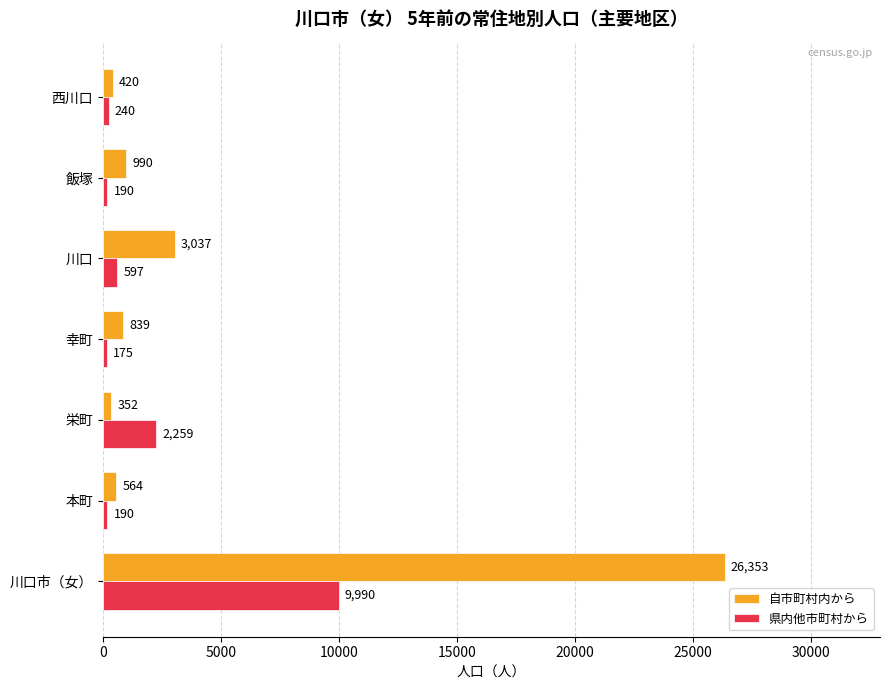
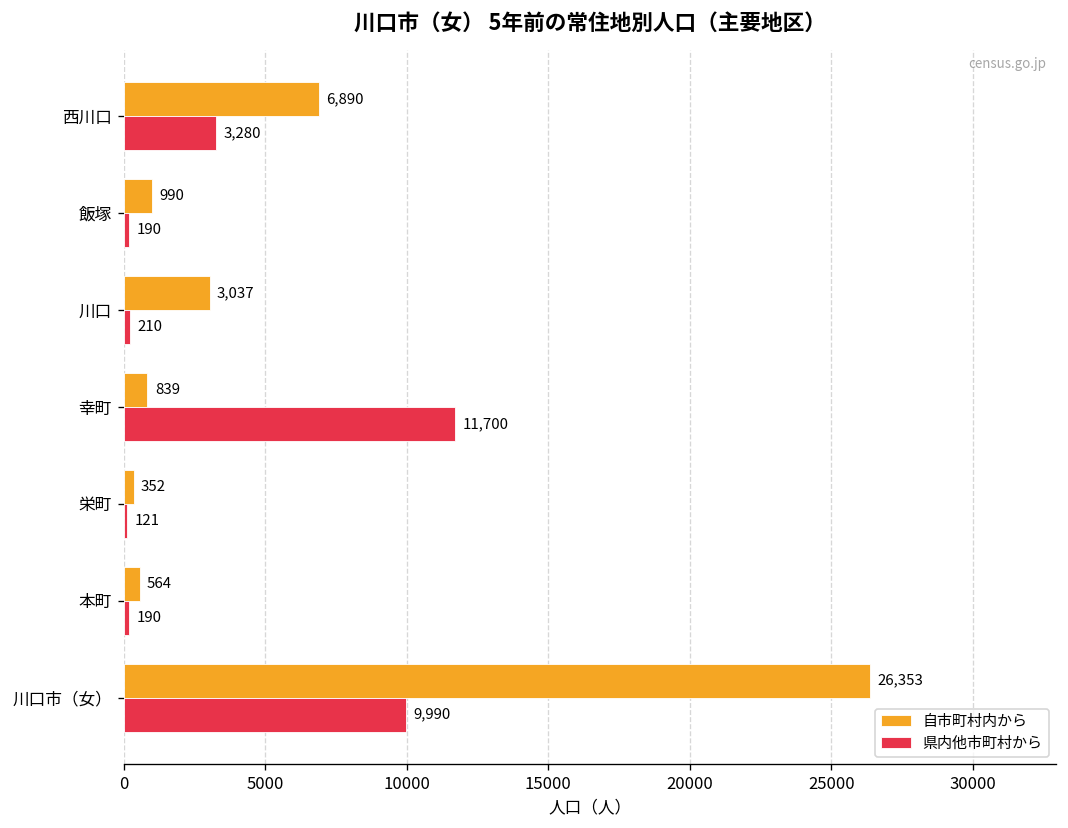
自市町村内から, 西川口: 420 -> 6,890
県内他市町村から, 西川口: 240 -> 3,280
県内他市町村から, 川口: 597 -> 210
県内他市町村から, 幸町: 175 -> 11,700
県内他市町村から, 栄町: 2,259 -> 121
